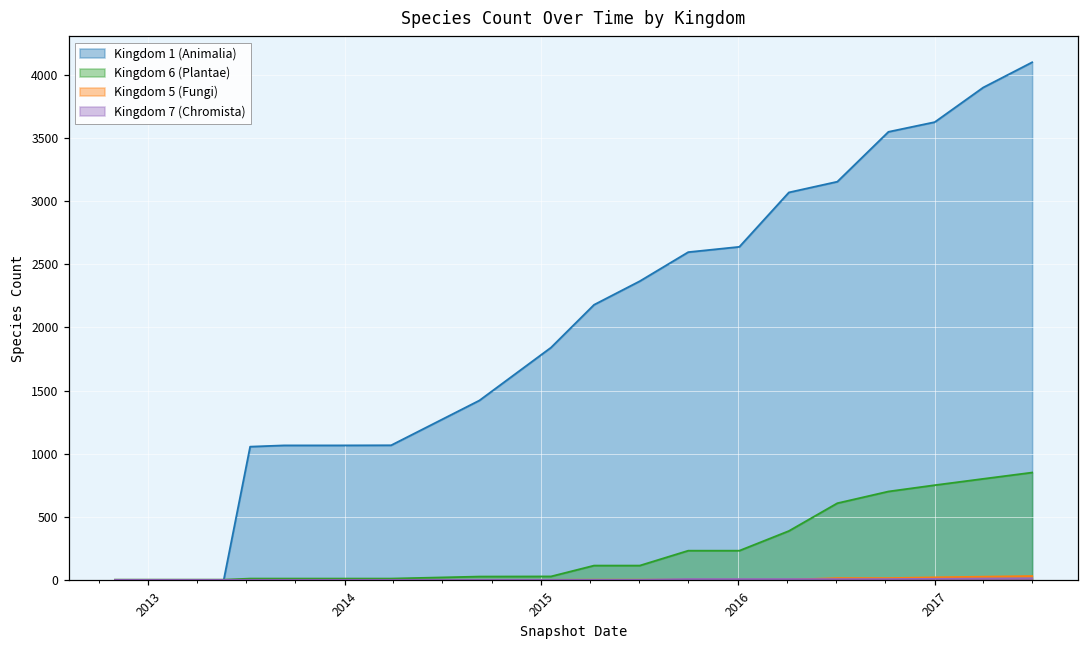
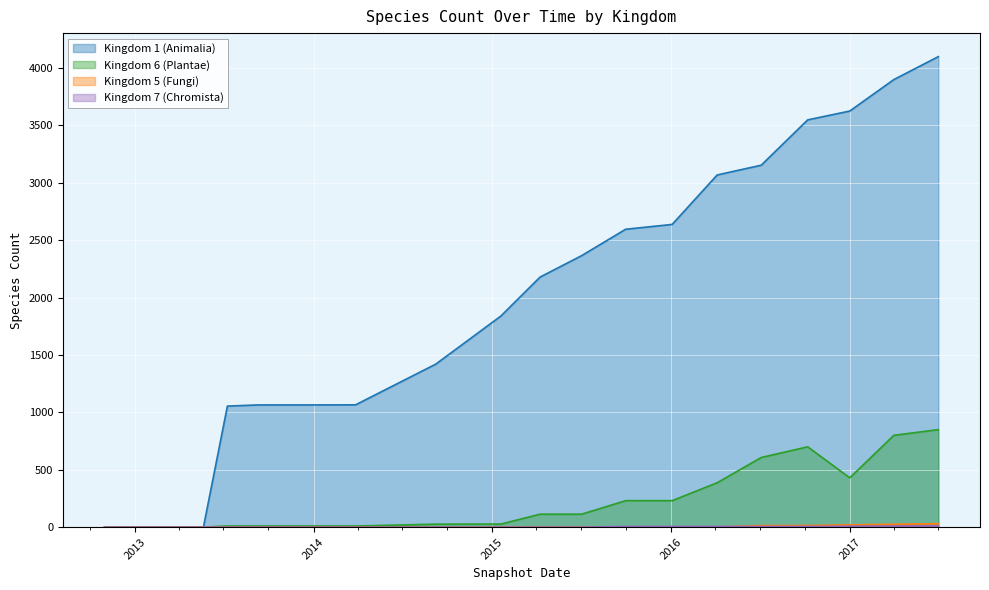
Kingdom 6 (Plantae), 2017: 750 -> 430
